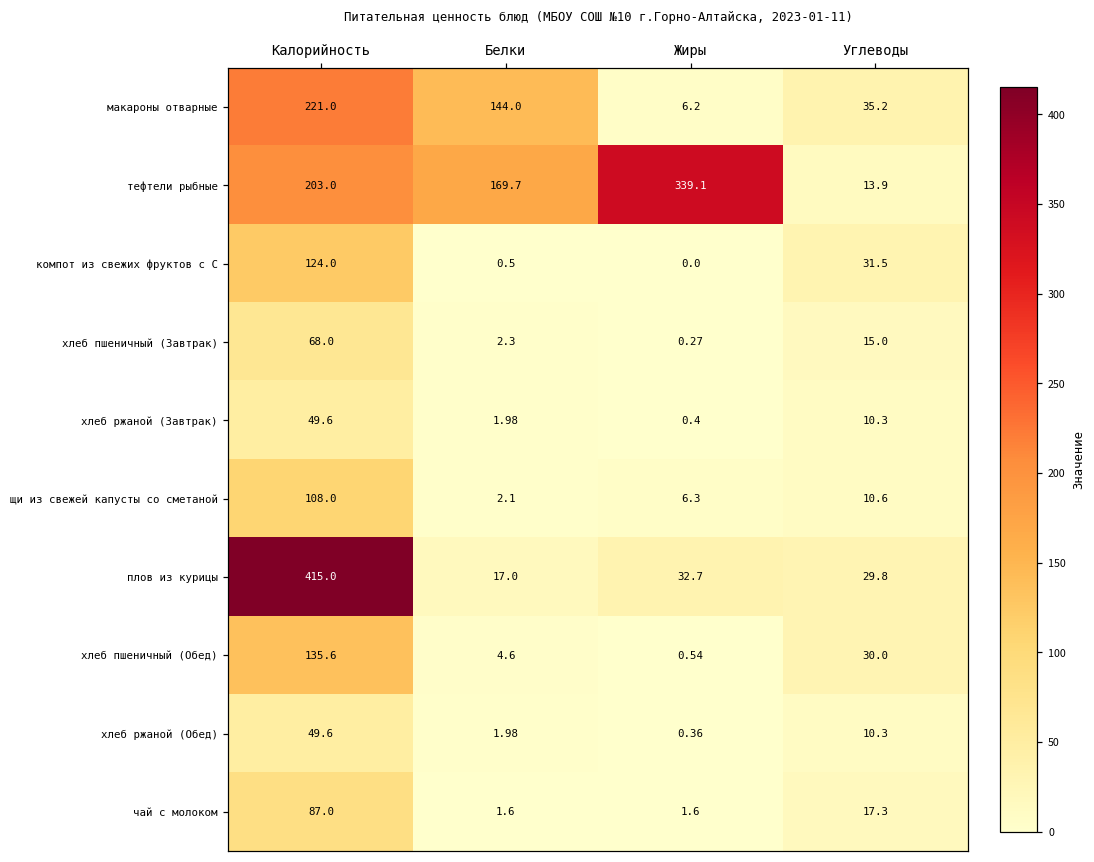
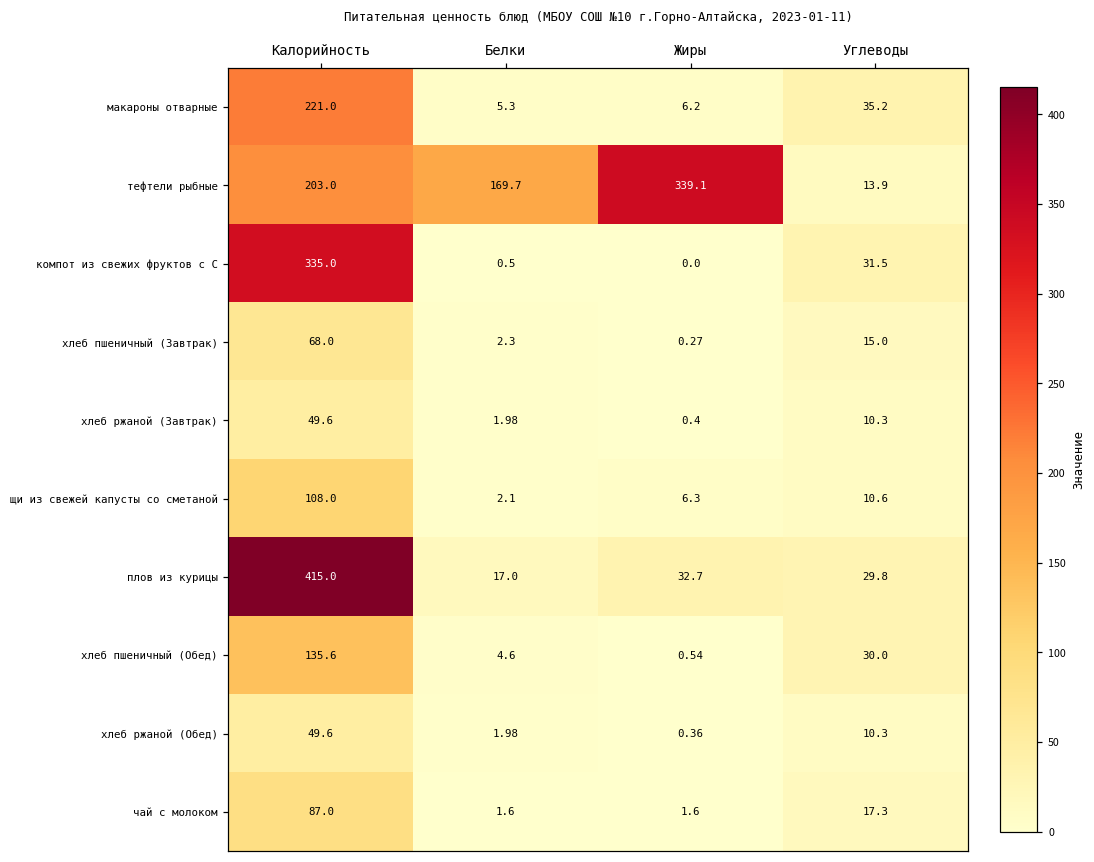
макароны отварные, Белки: 144.0 -> 5.3
компот из свежих фруктов с С, Калорийность: 124.0 -> 335.0
